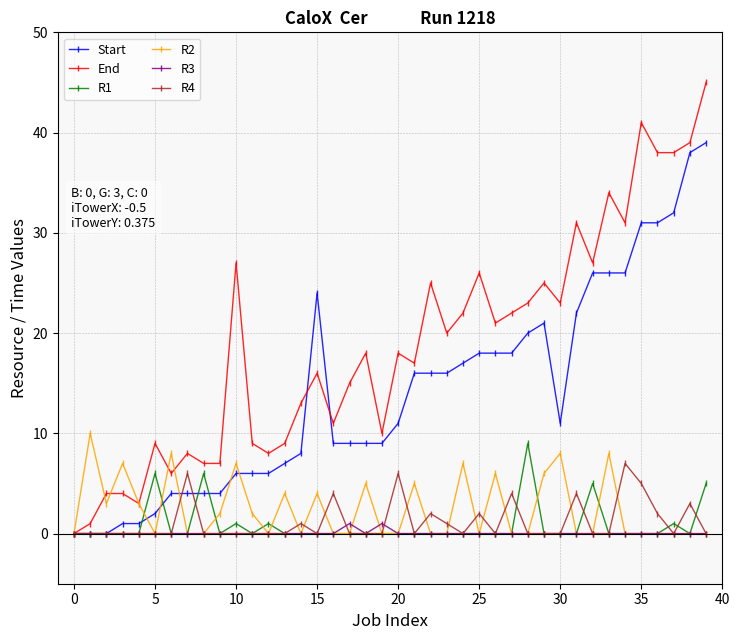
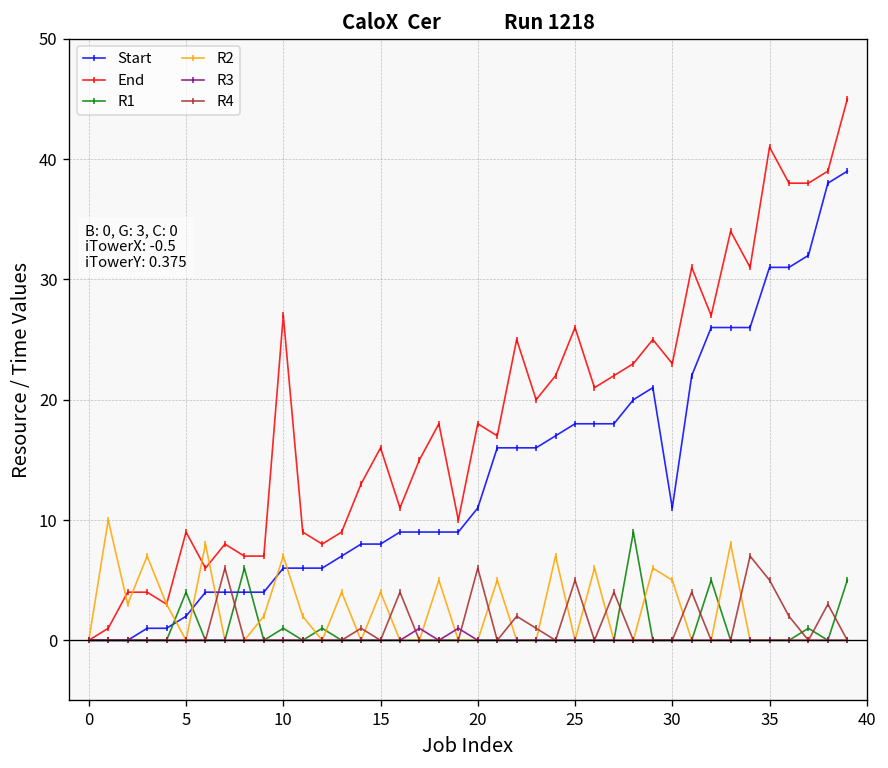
R1, 5: 6 -> 4
Start, 15: 24 -> 8
R4, 25: 2 -> 5
R2, 30: 8 -> 5
